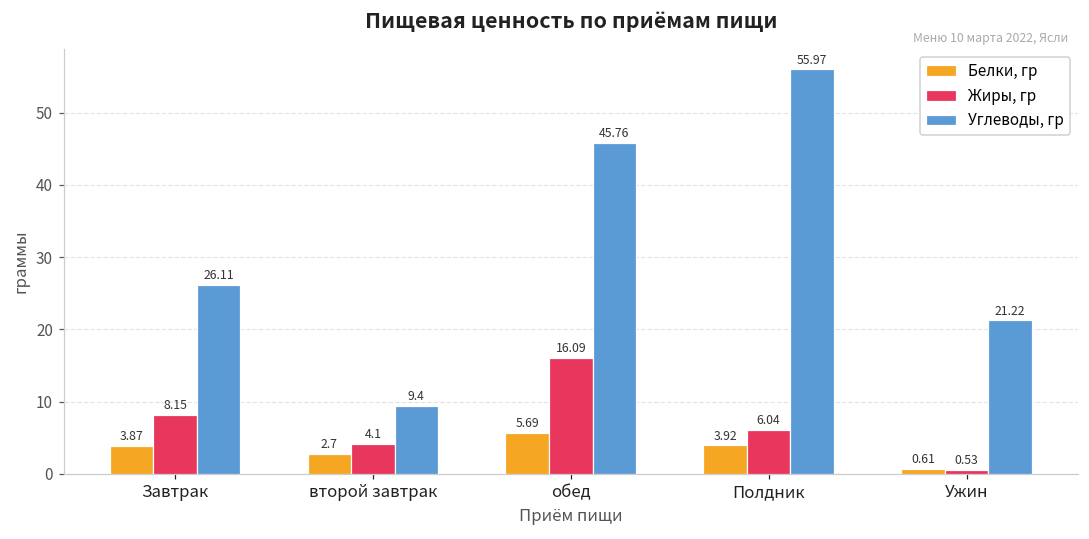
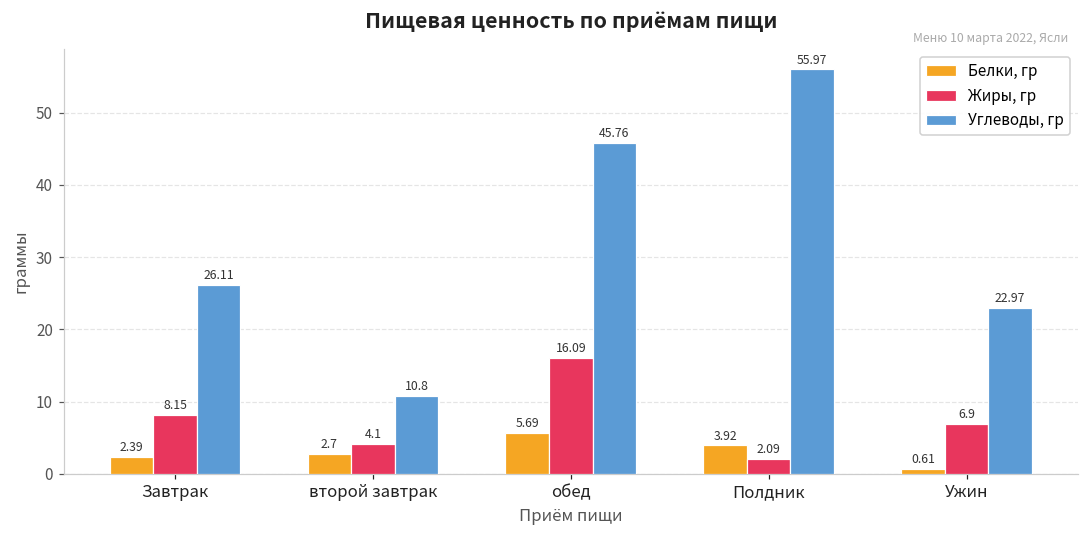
Белки, гр, Завтрак: 3.87 -> 2.39
Углеводы, гр, второй завтрак: 9.4 -> 10.8
Жиры, гр, Полдник: 6.04 -> 2.09
Жиры, гр, Ужин: 0.53 -> 6.9
Углеводы, гр, Ужин: 21.22 -> 22.97
